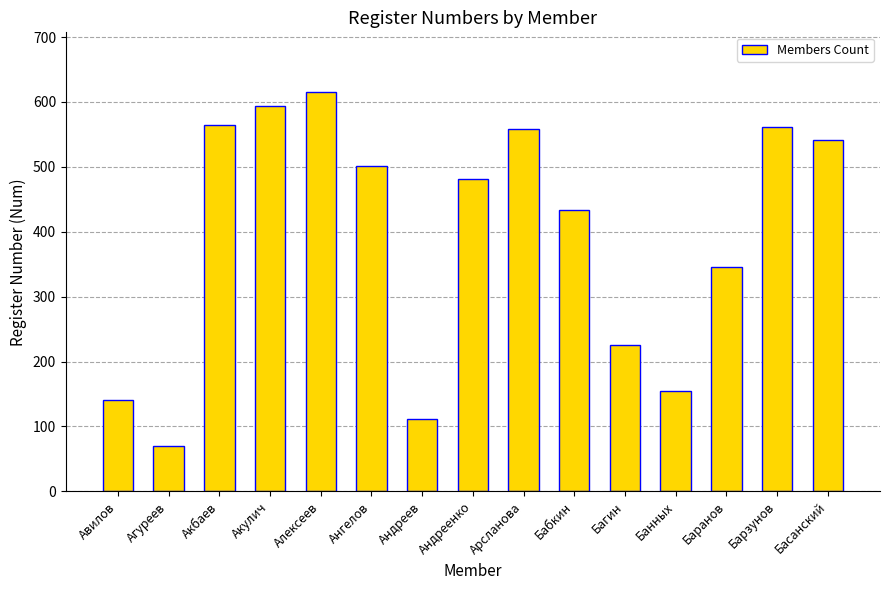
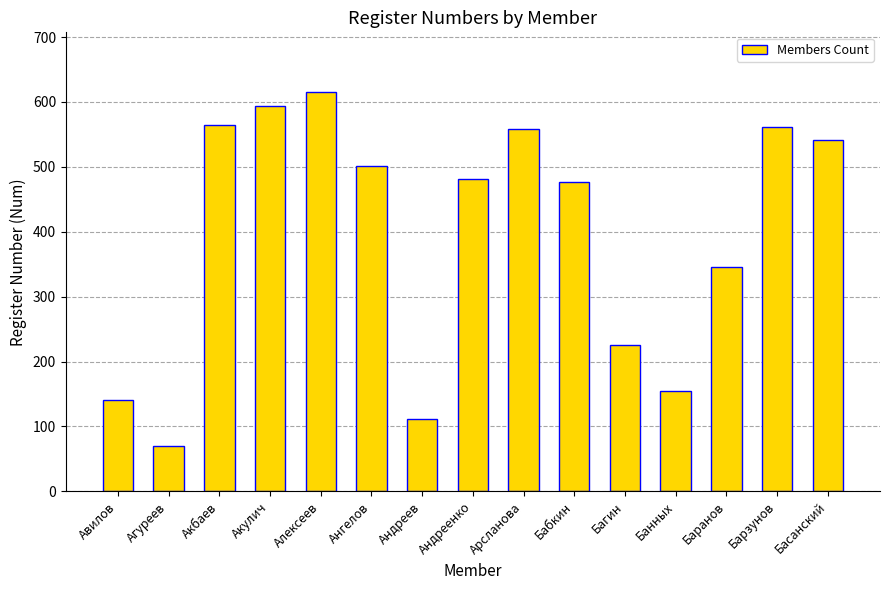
Бабкин: 430 -> 480
